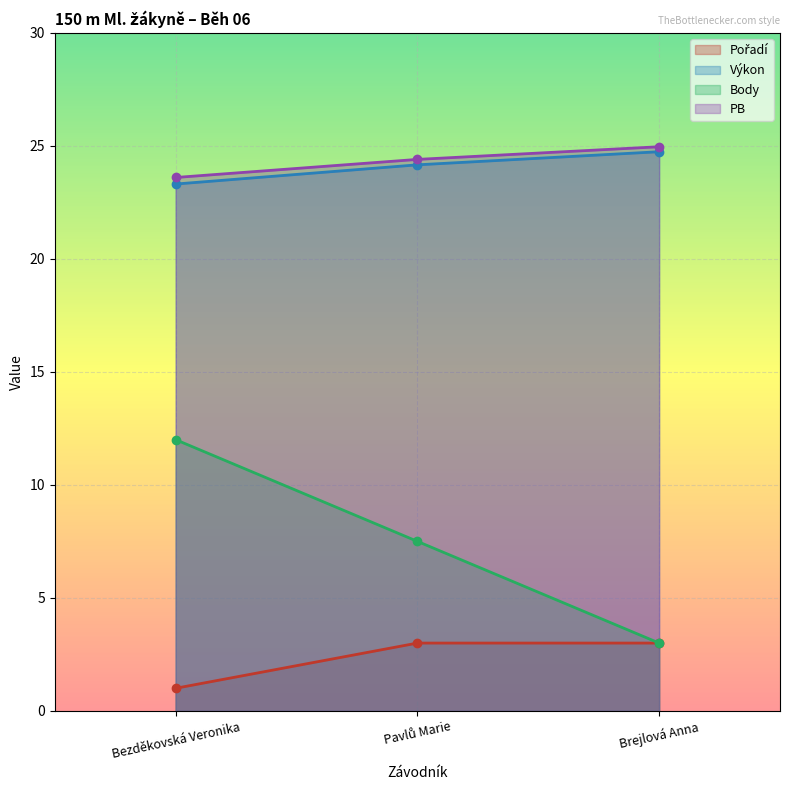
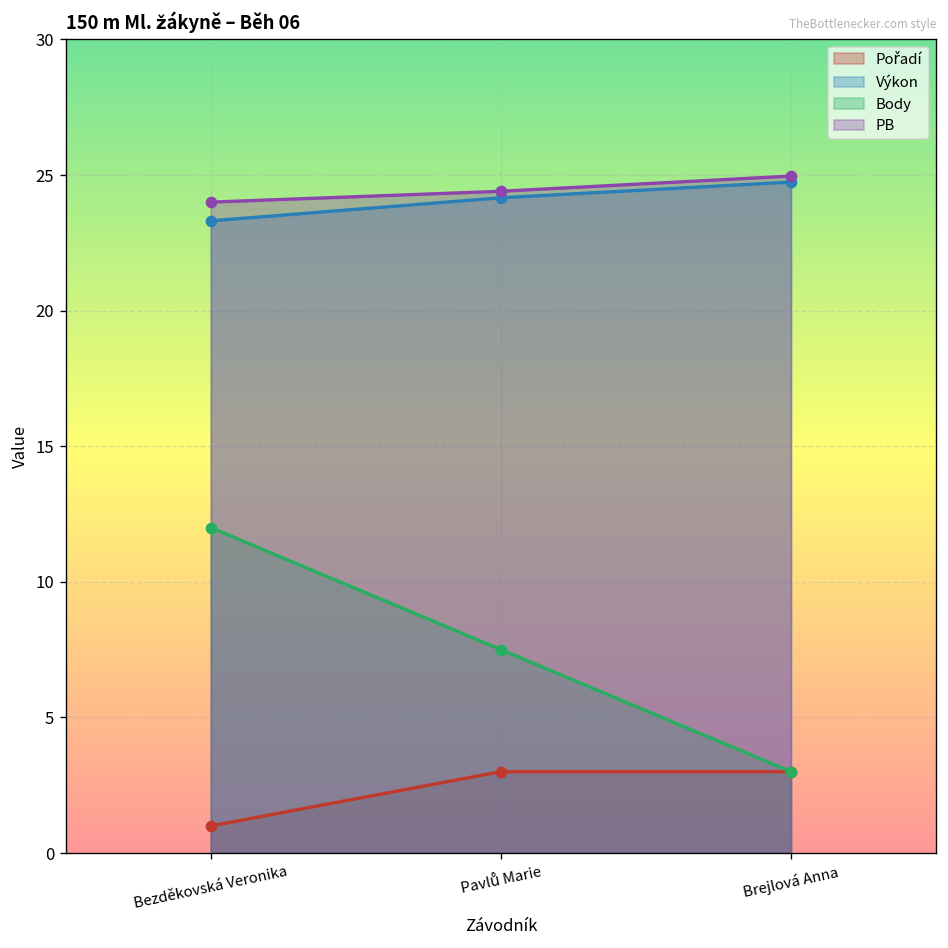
PB, Bezděkovská Veronika: 23.6 -> 24.0
